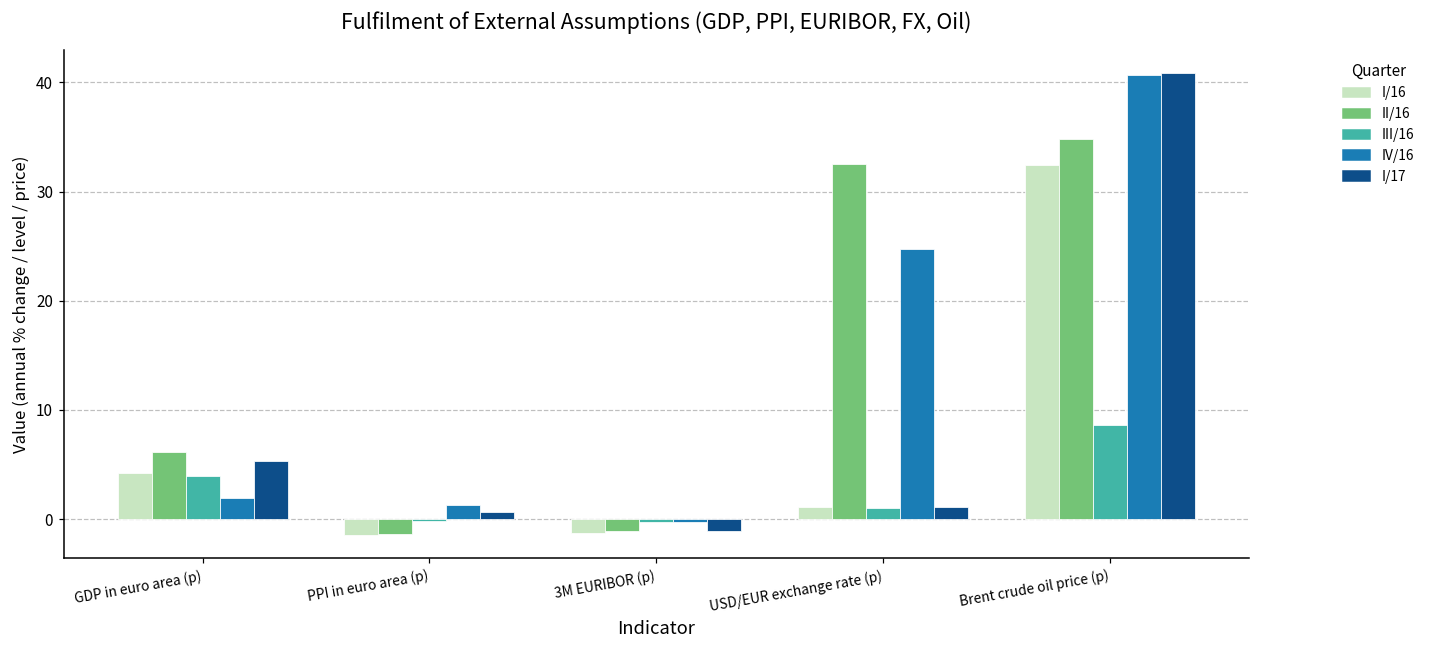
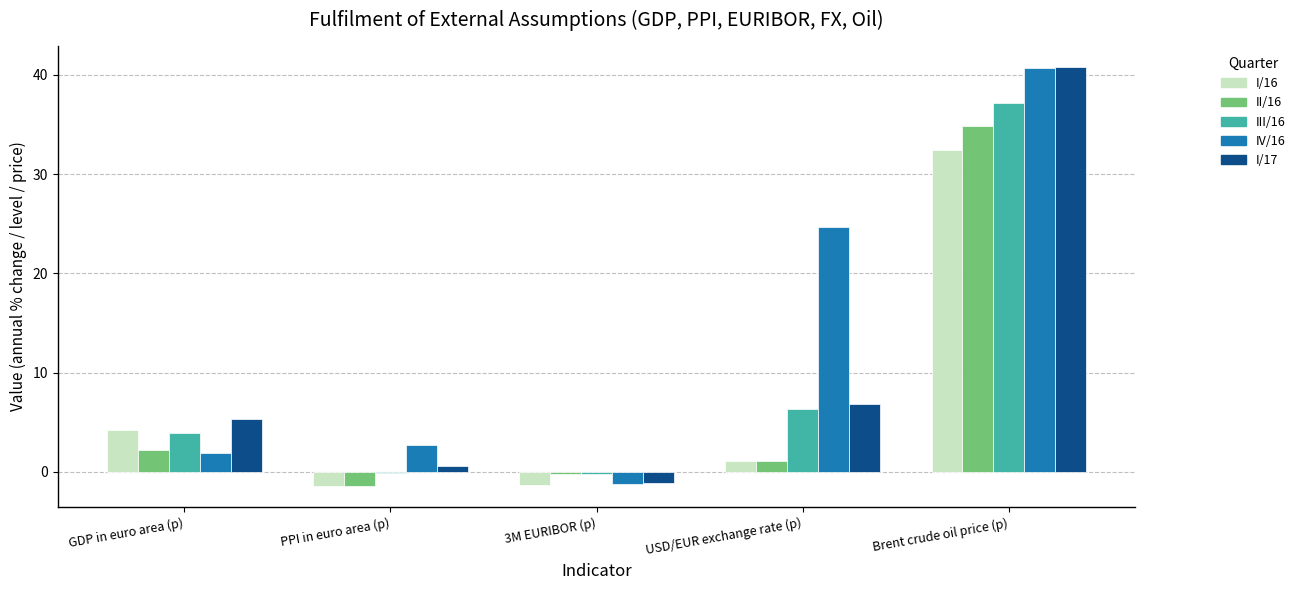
II/16, GDP in euro area (p): 6 -> 2
IV/16, PPI in euro area (p): 1 -> 3
II/16, 3M EURIBOR (p): -1 -> 0
IV/16, 3M EURIBOR (p): 0 -> -1
II/16, USD/EUR exchange rate (p): 33 -> 1
III/16, USD/EUR exchange rate (p): 1 -> 6
I/17, USD/EUR exchange rate (p): 1 -> 7
III/16, Brent crude oil price (p): 9 -> 37
